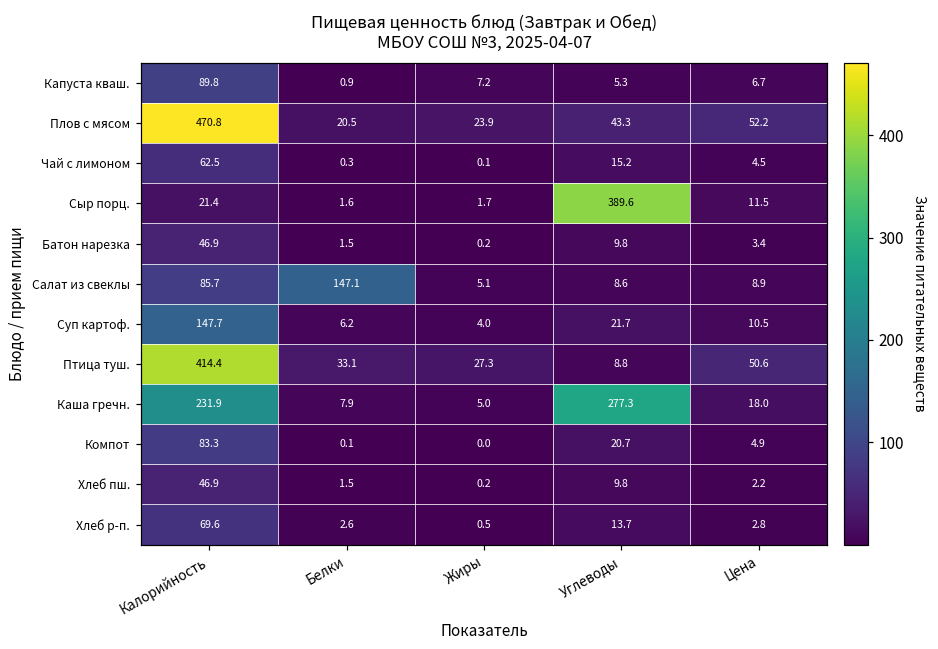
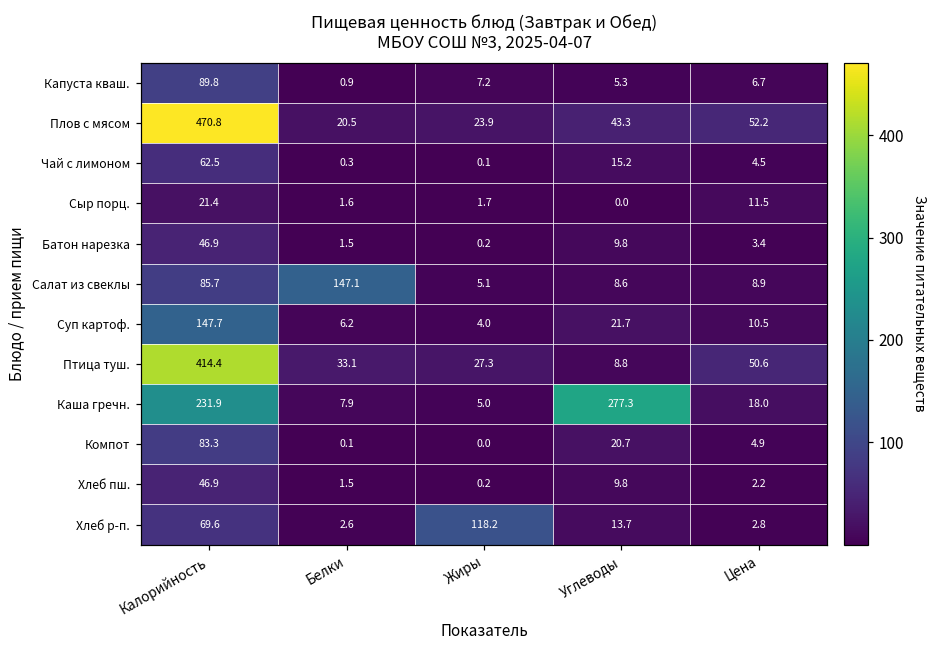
Сыр порц., Углеводы: 389.6 -> 0.0
Хлеб р-п., Жиры: 0.5 -> 118.2
